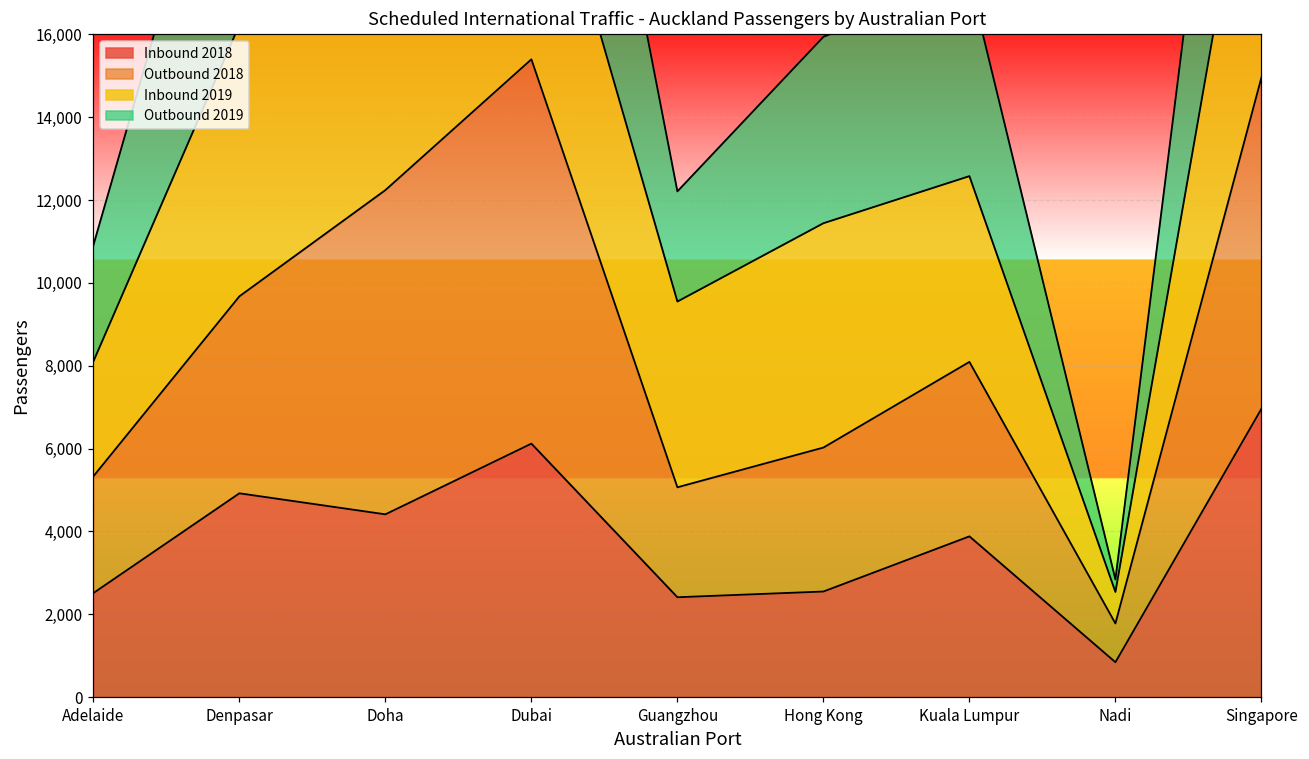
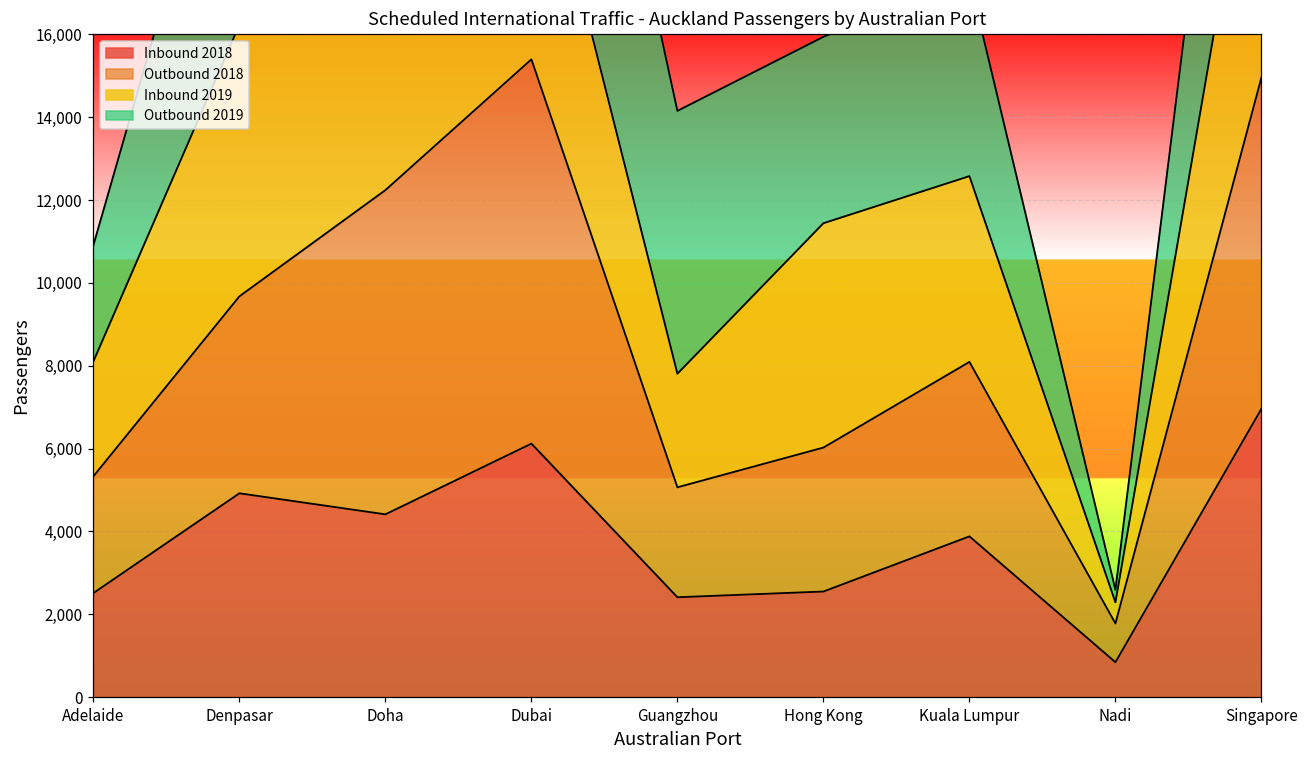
Inbound 2019, Guangzhou: 4,500 -> 2,700
Outbound 2019, Guangzhou: 2,700 -> 6,300
Inbound 2019, Nadi: 800 -> 500
